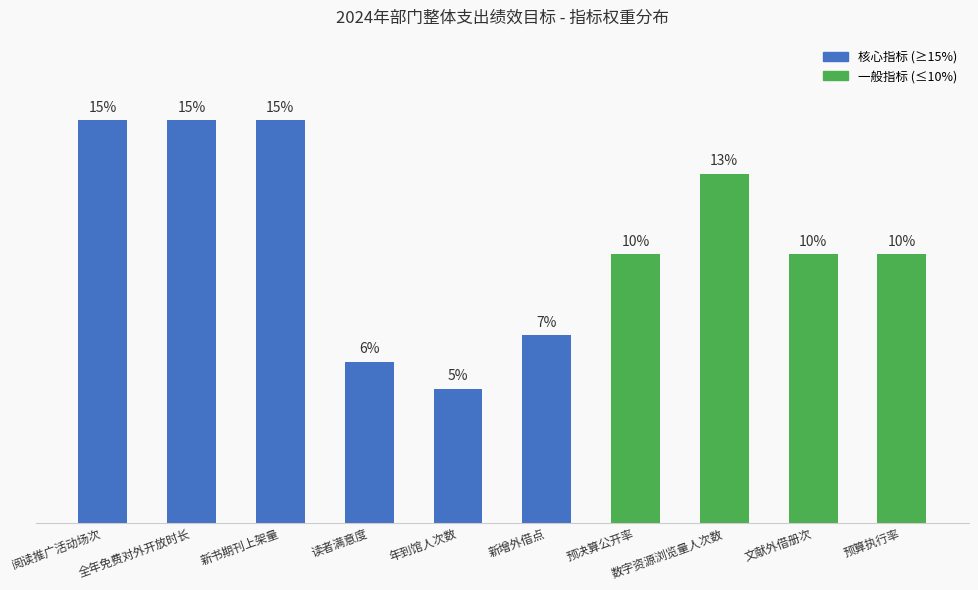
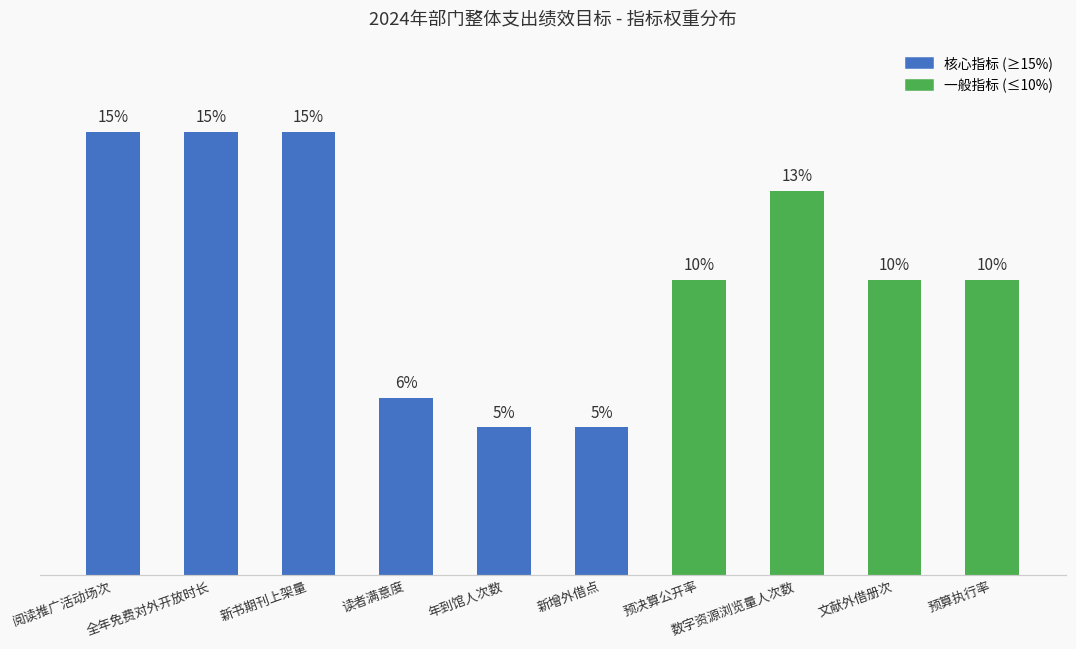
新增外借点: 7% -> 5%
